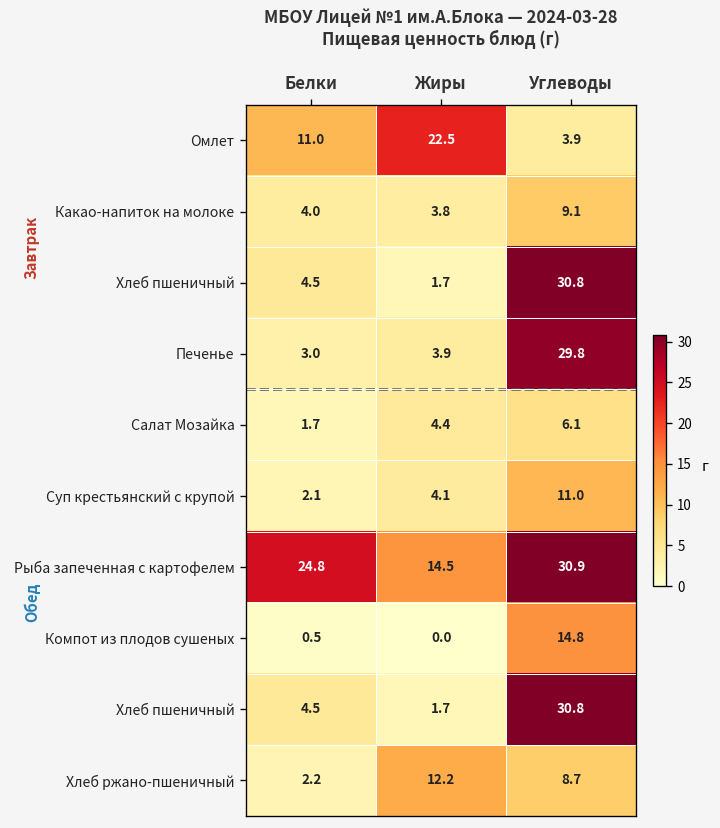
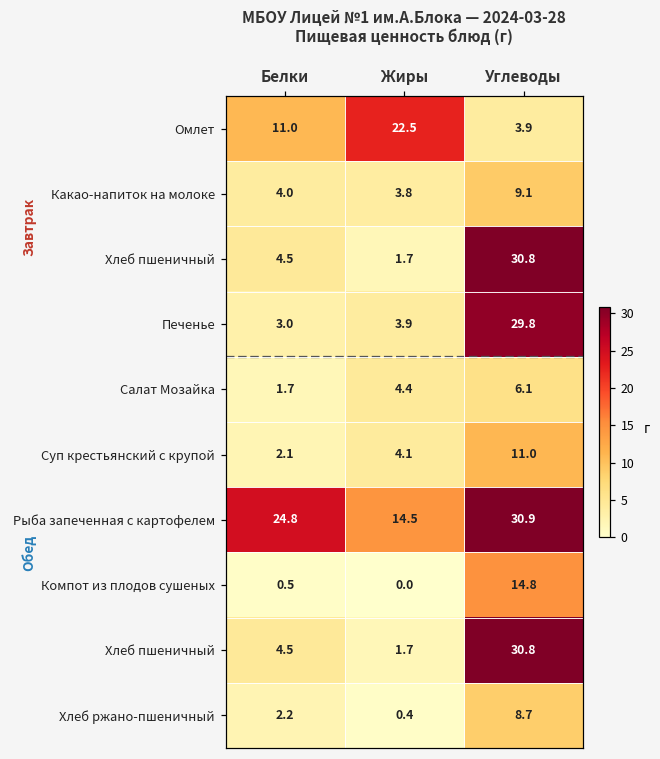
Хлеб ржано-пшеничный, Жиры: 12.2 -> 0.4
